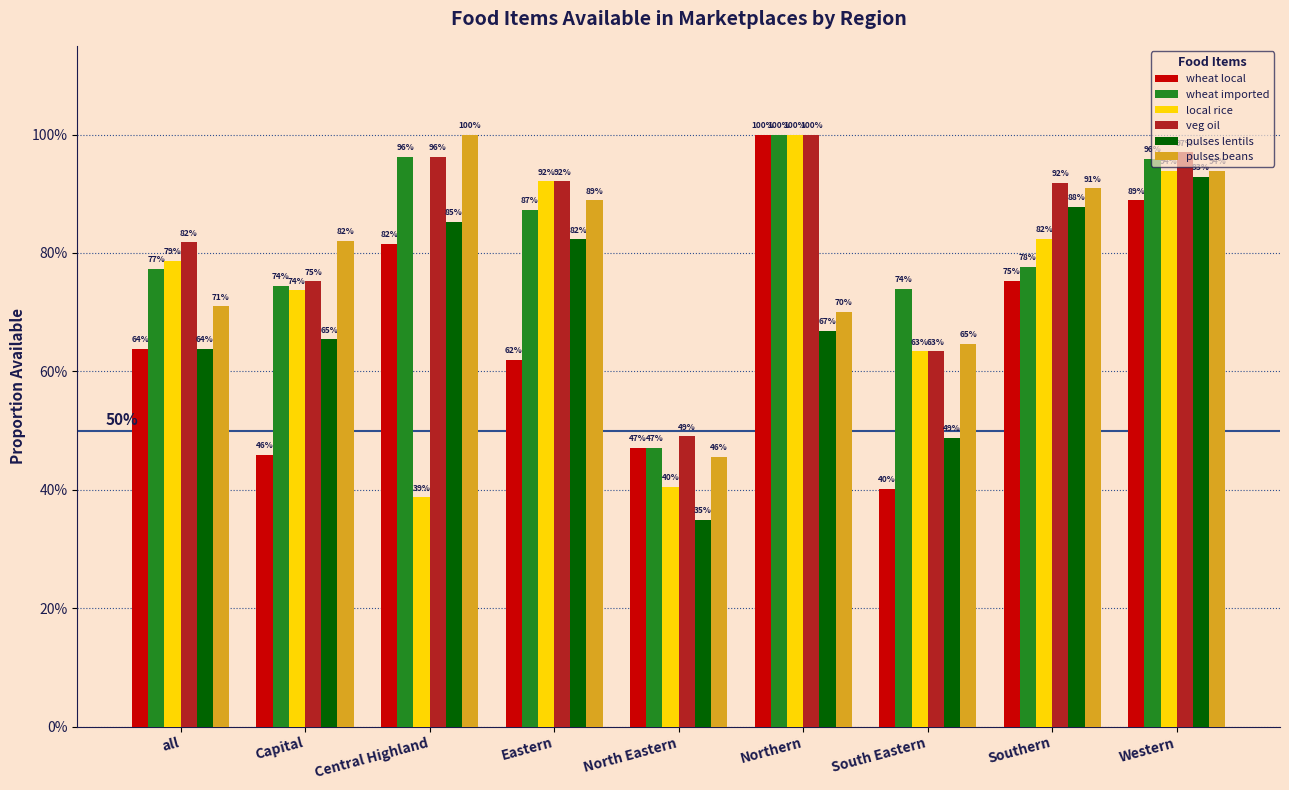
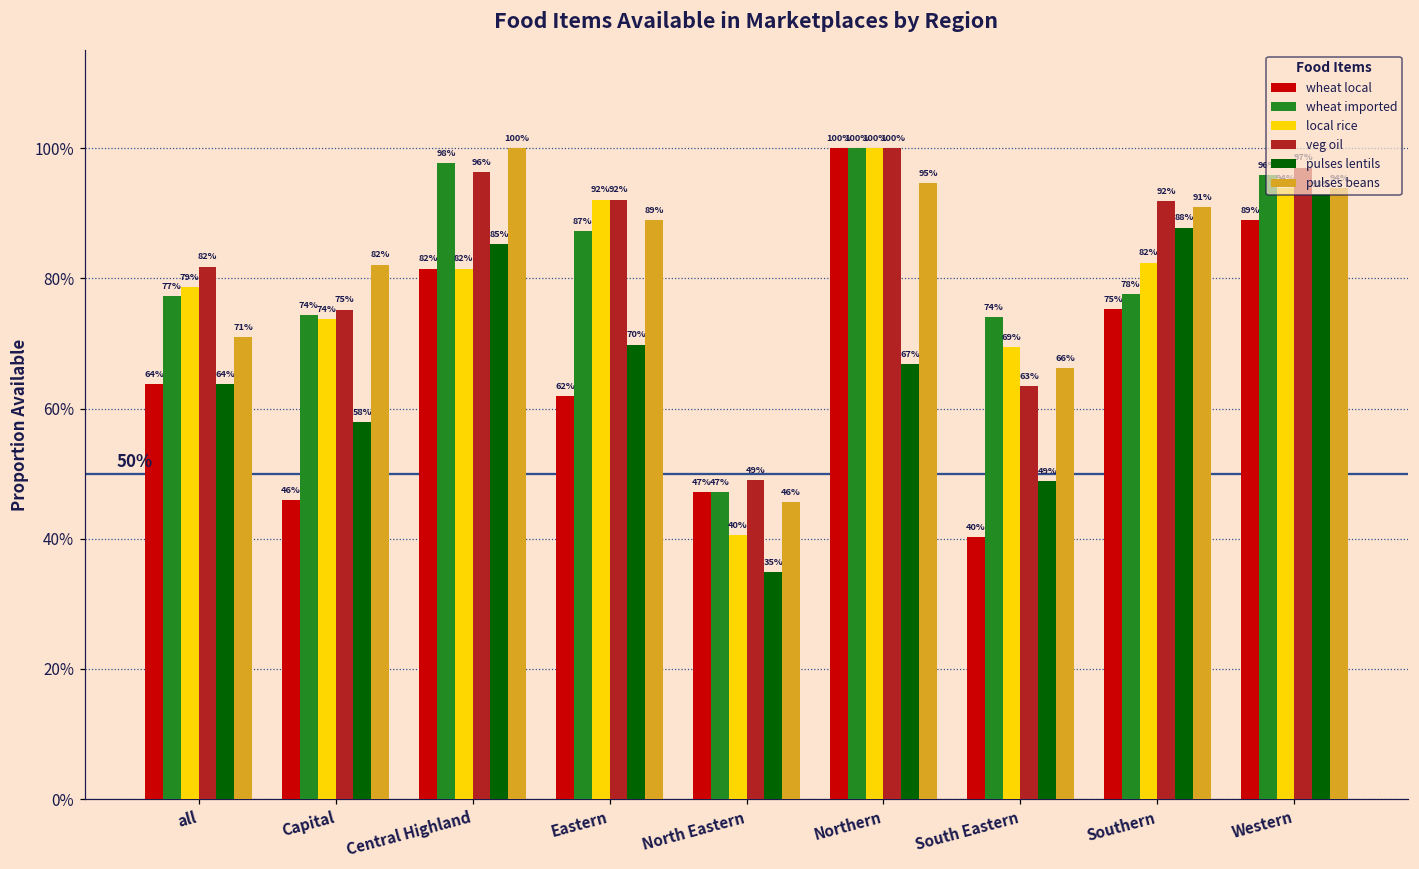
pulses lentils, Capital: 65% -> 58%
wheat imported, Central Highland: 96% -> 98%
local rice, Central Highland: 39% -> 82%
pulses lentils, Eastern: 82% -> 70%
pulses beans, Northern: 70% -> 95%
local rice, South Eastern: 63% -> 69%
pulses beans, South Eastern: 65% -> 66%
